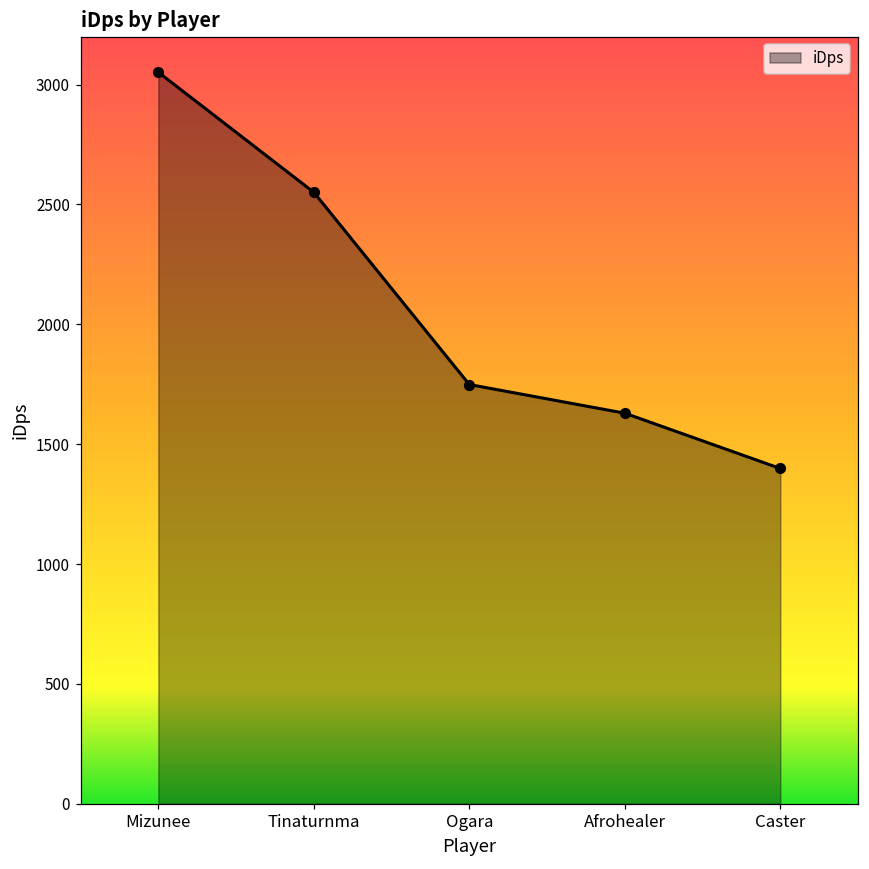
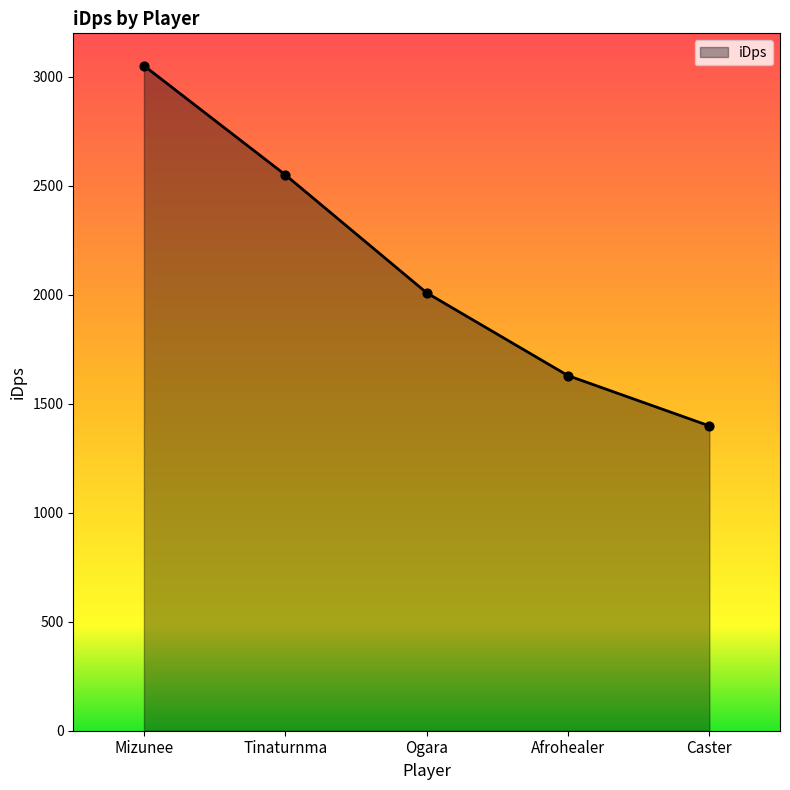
Ogara: 1750 -> 2010
